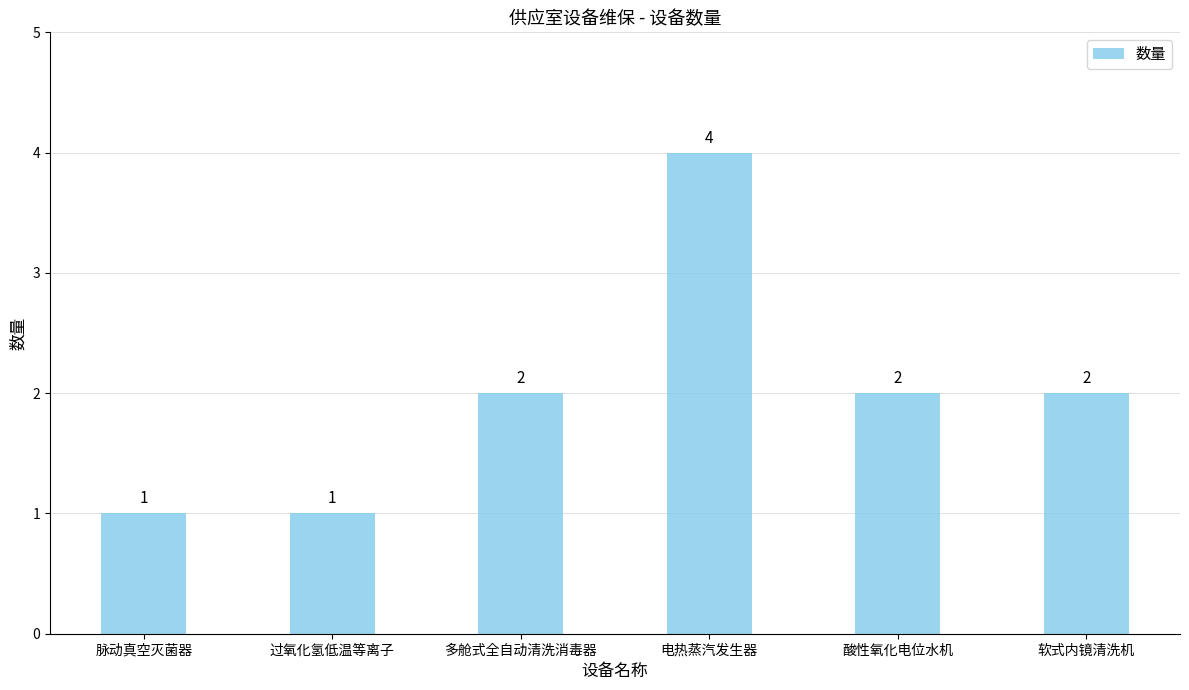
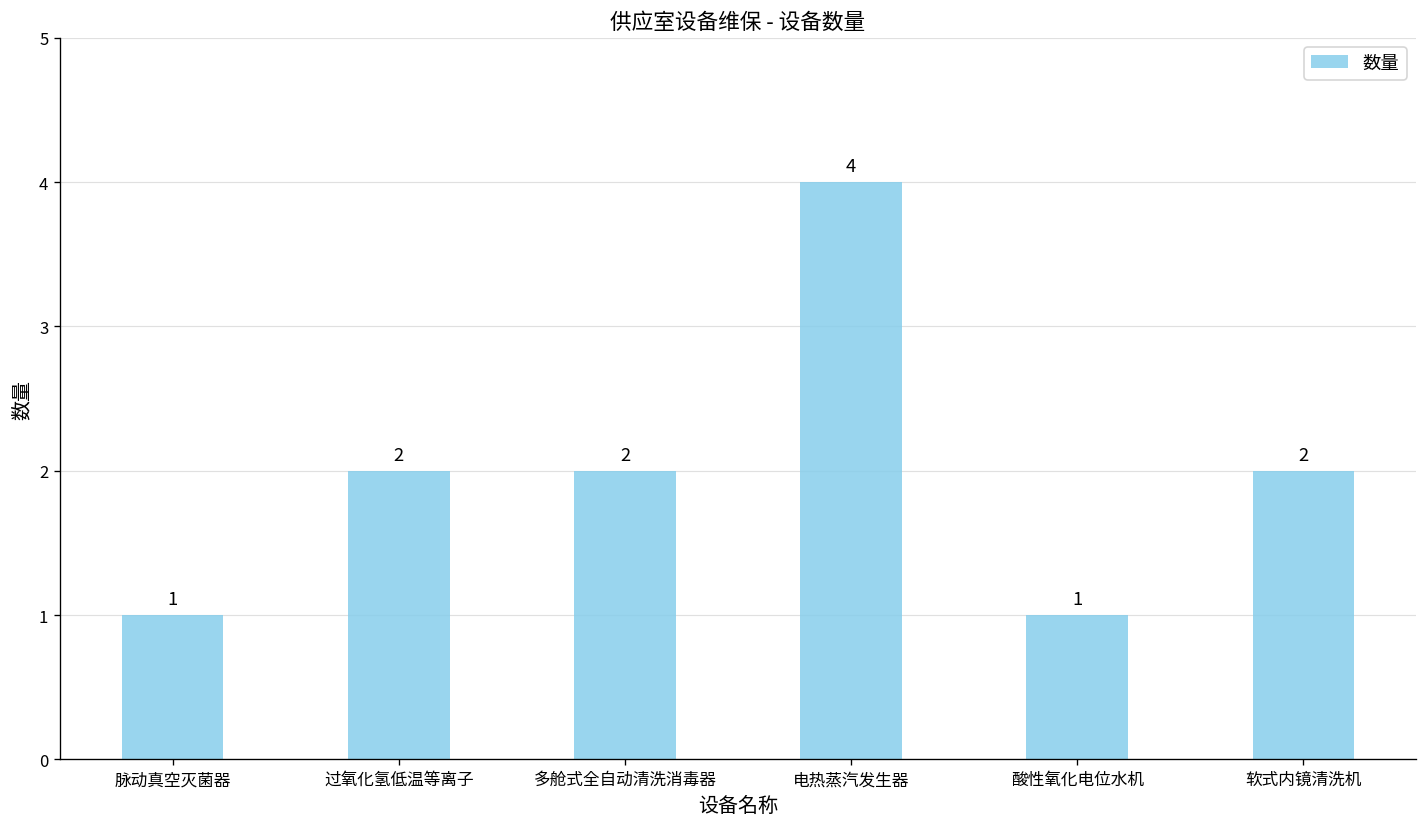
过氧化氢低温等离子: 1 -> 2
酸性氧化电位水机: 2 -> 1
